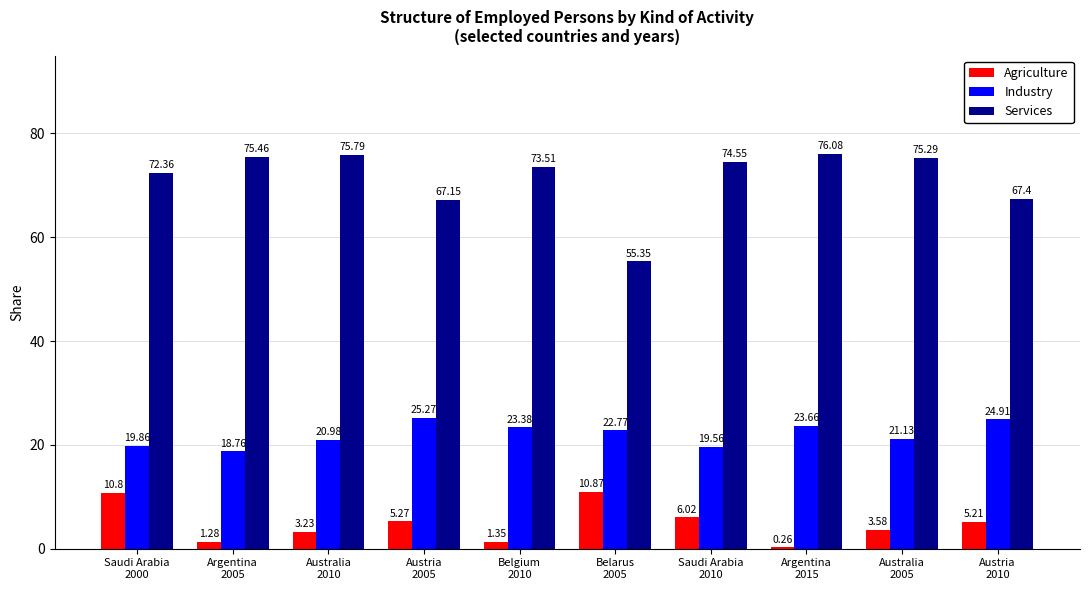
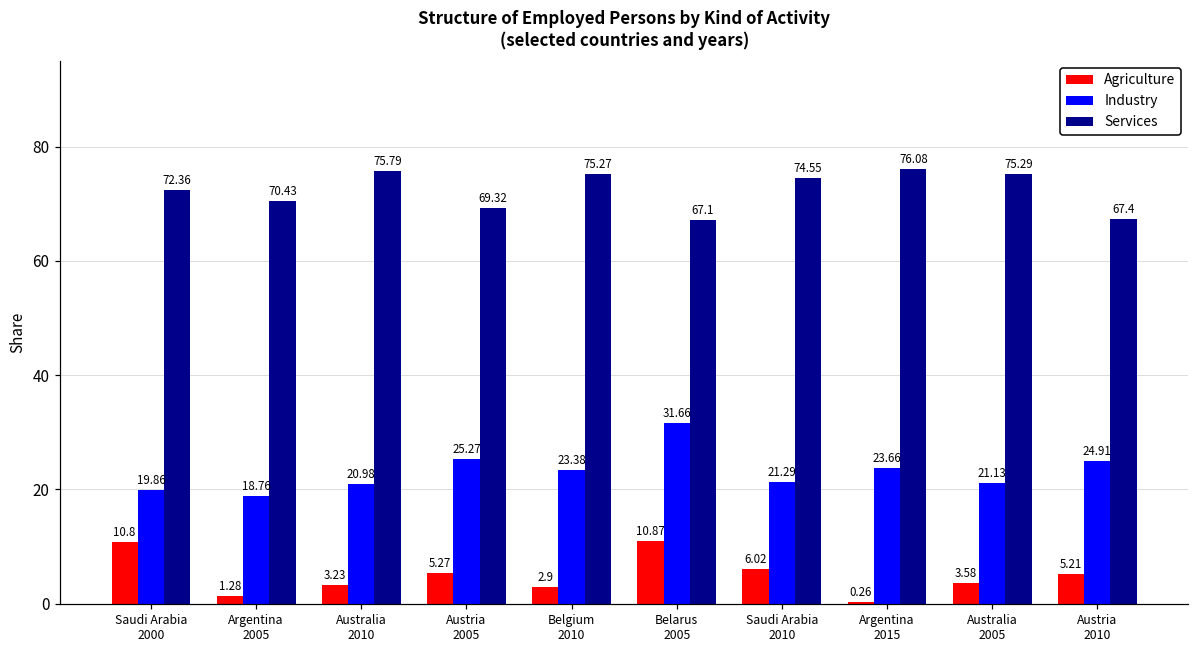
Services, Argentina 2005: 75.46 -> 70.43
Services, Austria 2005: 67.15 -> 69.32
Agriculture, Belgium 2010: 1.35 -> 2.9
Services, Belgium 2010: 73.51 -> 75.27
Industry, Belarus 2005: 22.77 -> 31.66
Services, Belarus 2005: 55.35 -> 67.1
Industry, Saudi Arabia 2010: 19.56 -> 21.29
